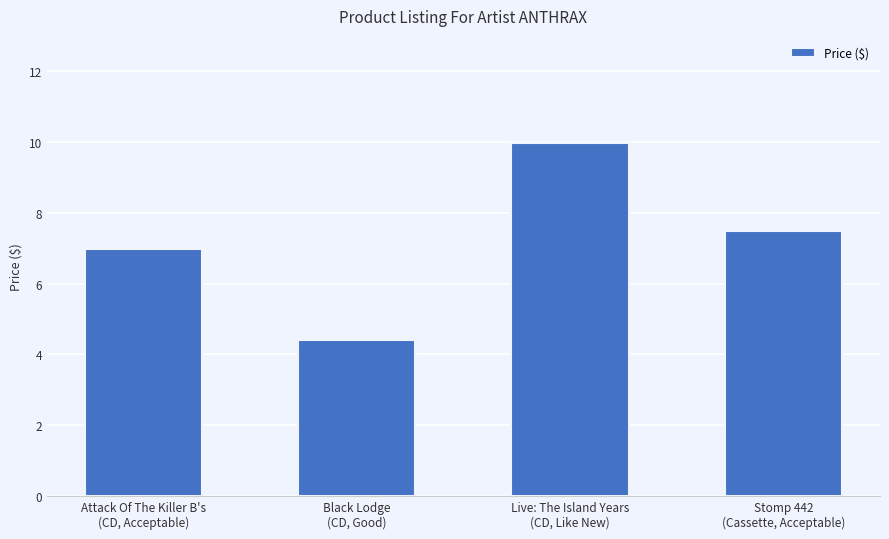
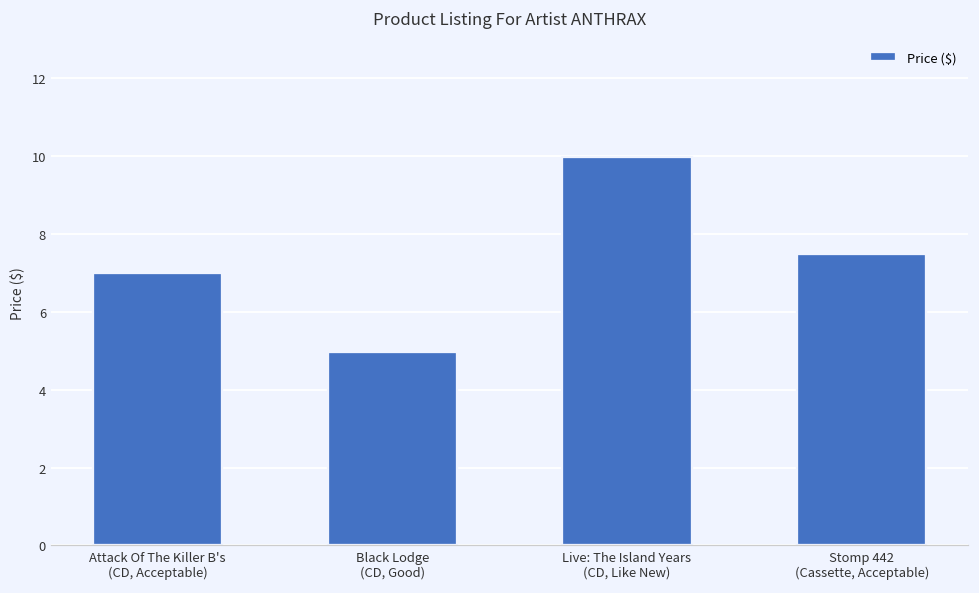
Black Lodge (CD, Good): 4.4 -> 5.0
